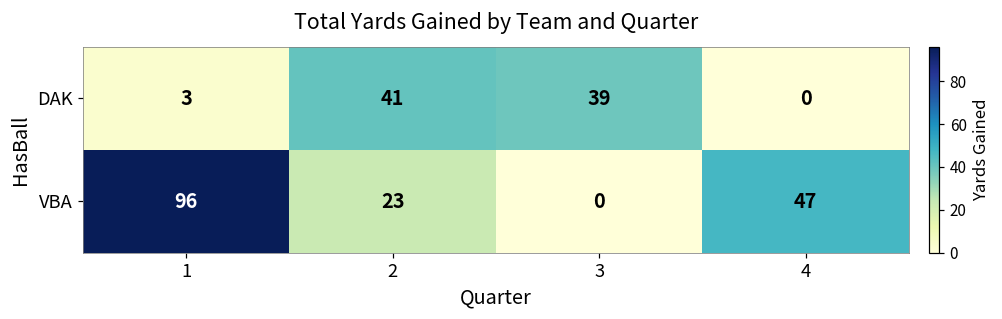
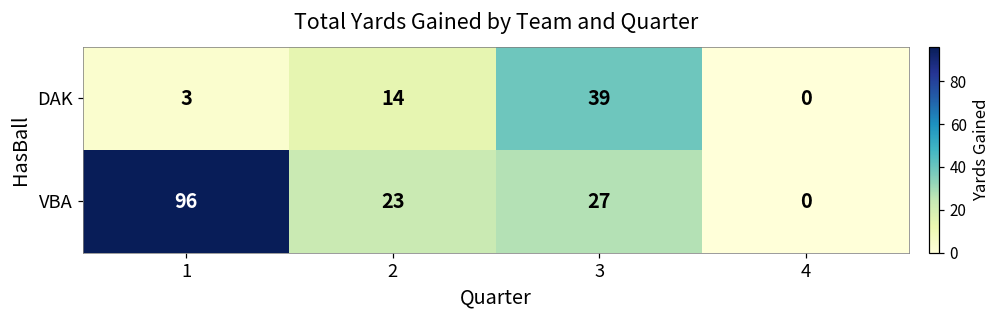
DAK, 2: 41 -> 14
VBA, 3: 0 -> 27
VBA, 4: 47 -> 0
